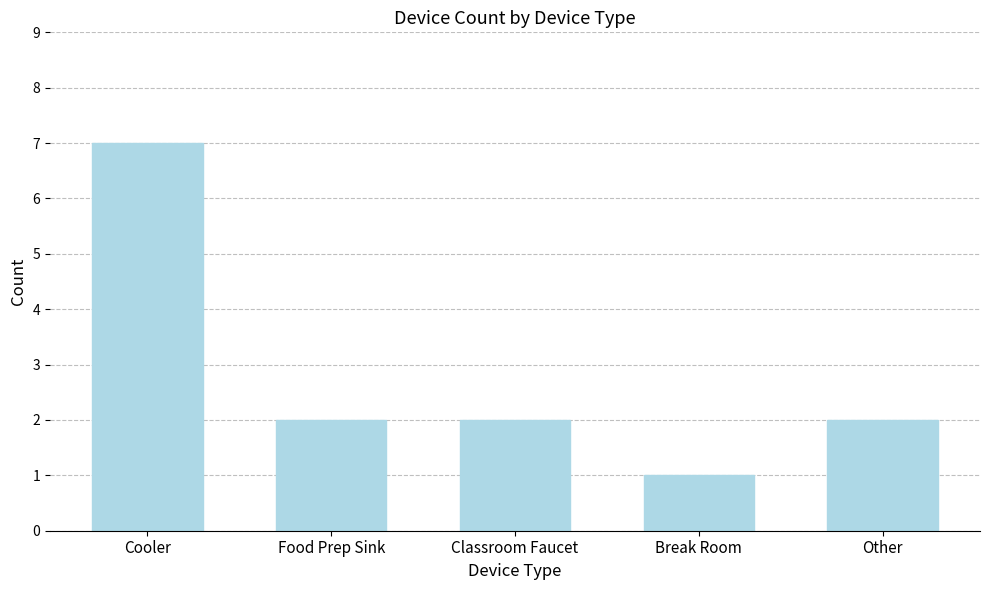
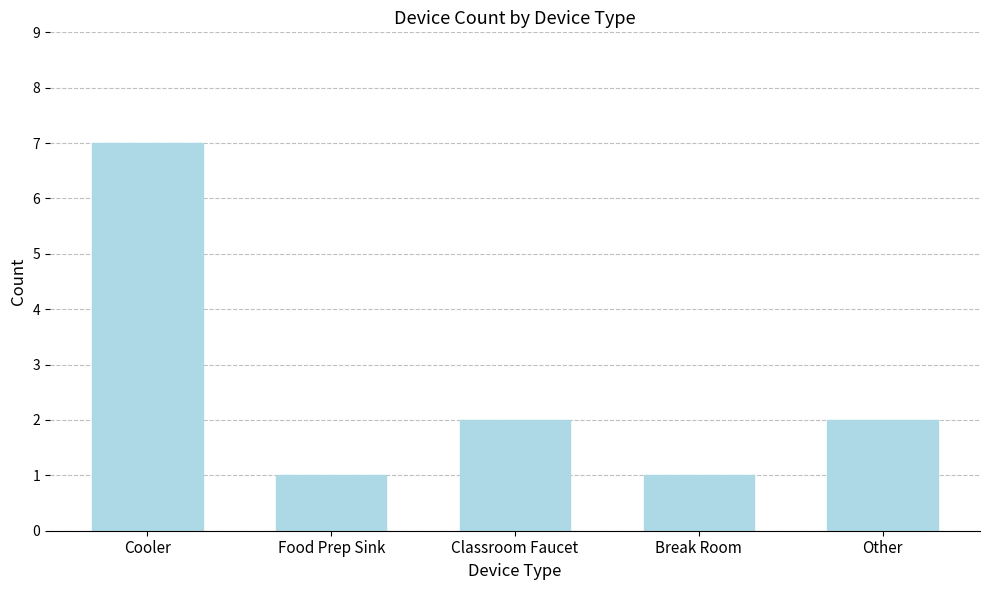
Food Prep Sink: 2 -> 1
